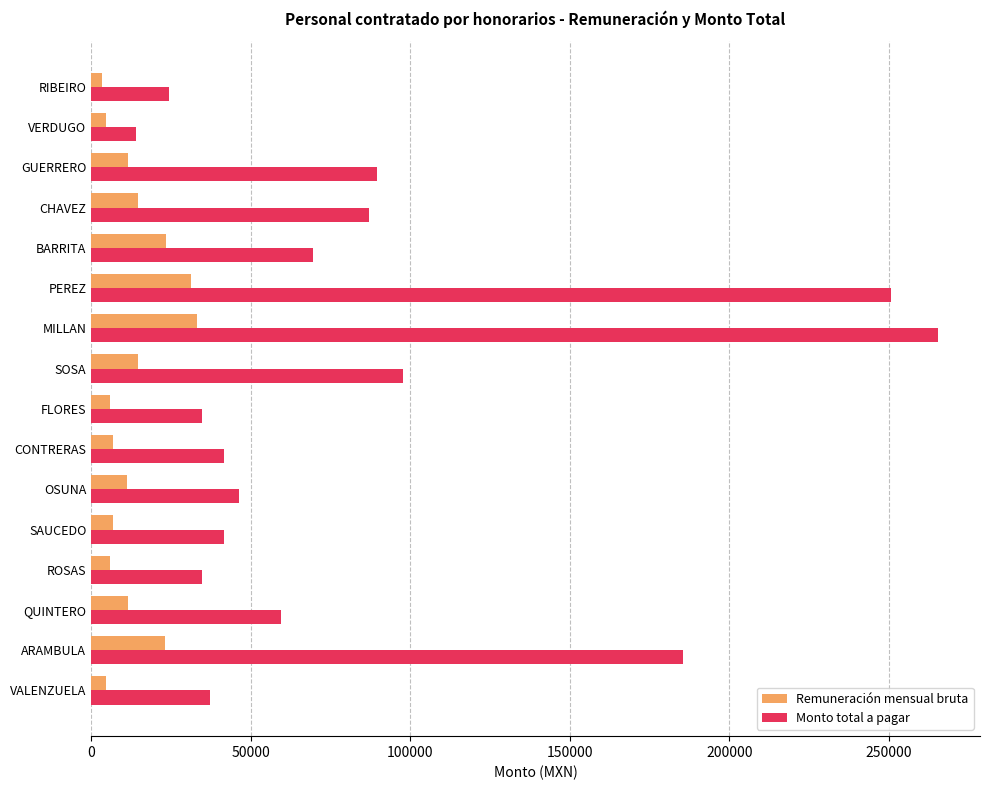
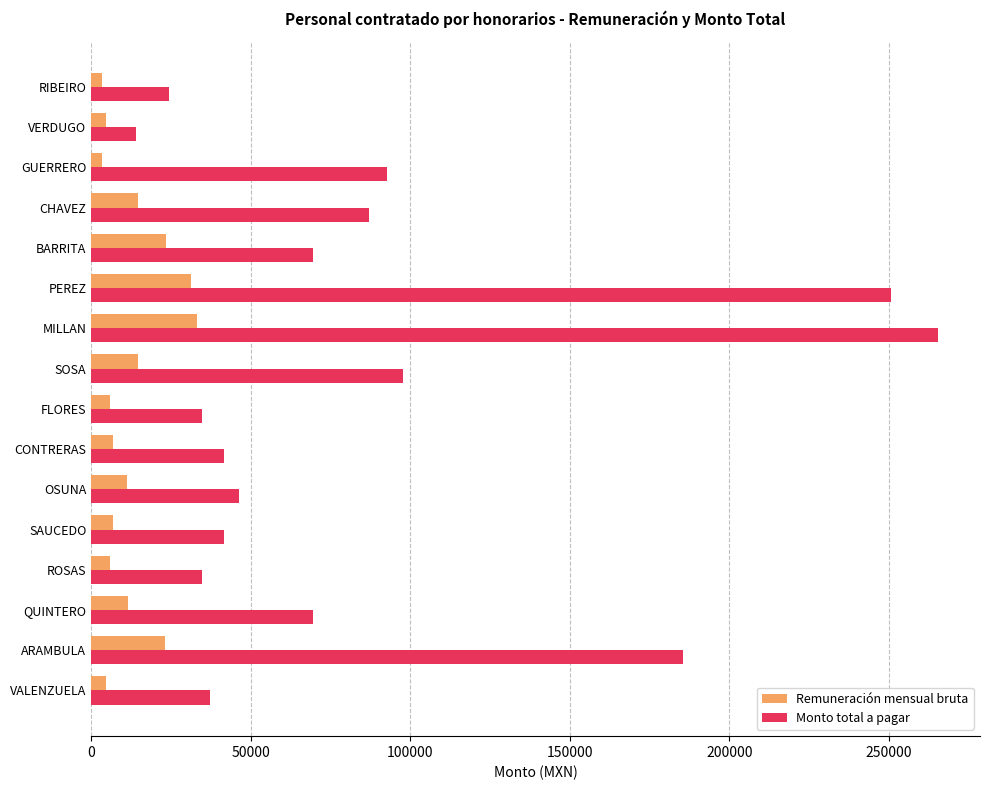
Remuneración mensual bruta, GUERRERO: 12000 -> 3000
Monto total a pagar, GUERRERO: 89000 -> 93000
Monto total a pagar, QUINTERO: 59000 -> 70000
